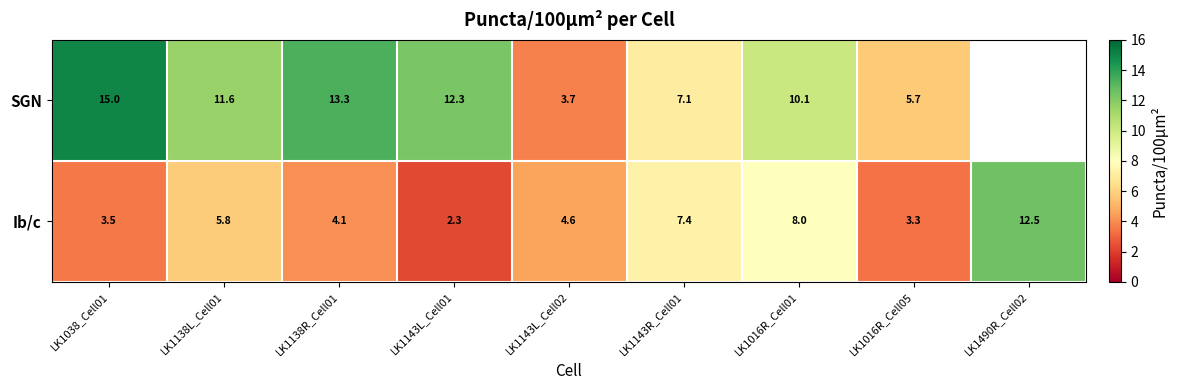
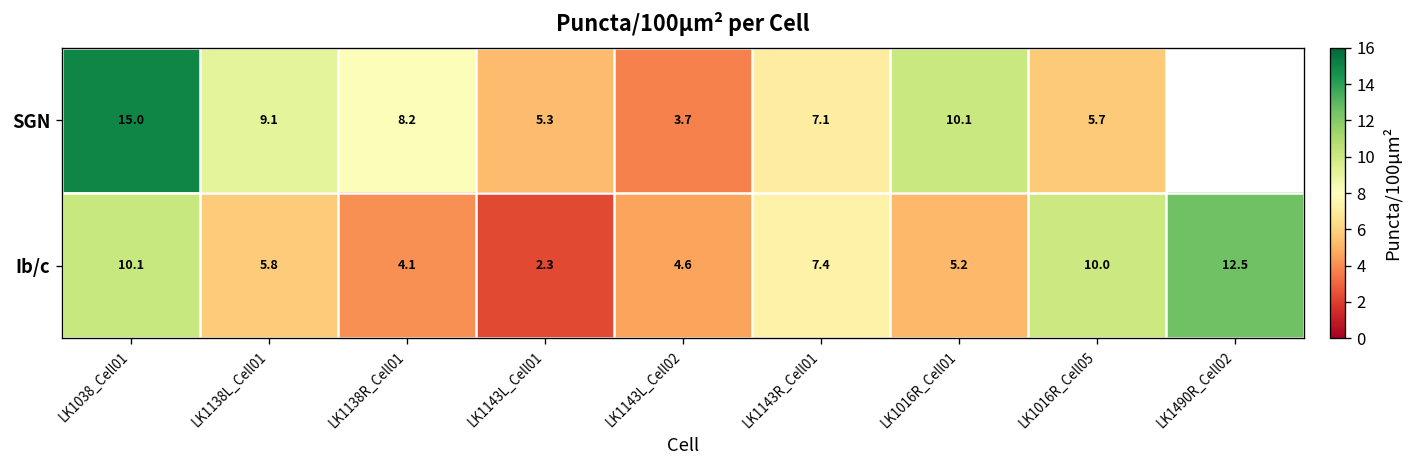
SGN, LK1138L_Cell01: 11.6 -> 9.1
SGN, LK1138R_Cell01: 13.3 -> 8.2
SGN, LK1143L_Cell01: 12.3 -> 5.3
Ib/c, LK1038_Cell01: 3.5 -> 10.1
Ib/c, LK1016R_Cell01: 8.0 -> 5.2
Ib/c, LK1016R_Cell05: 3.3 -> 10.0
